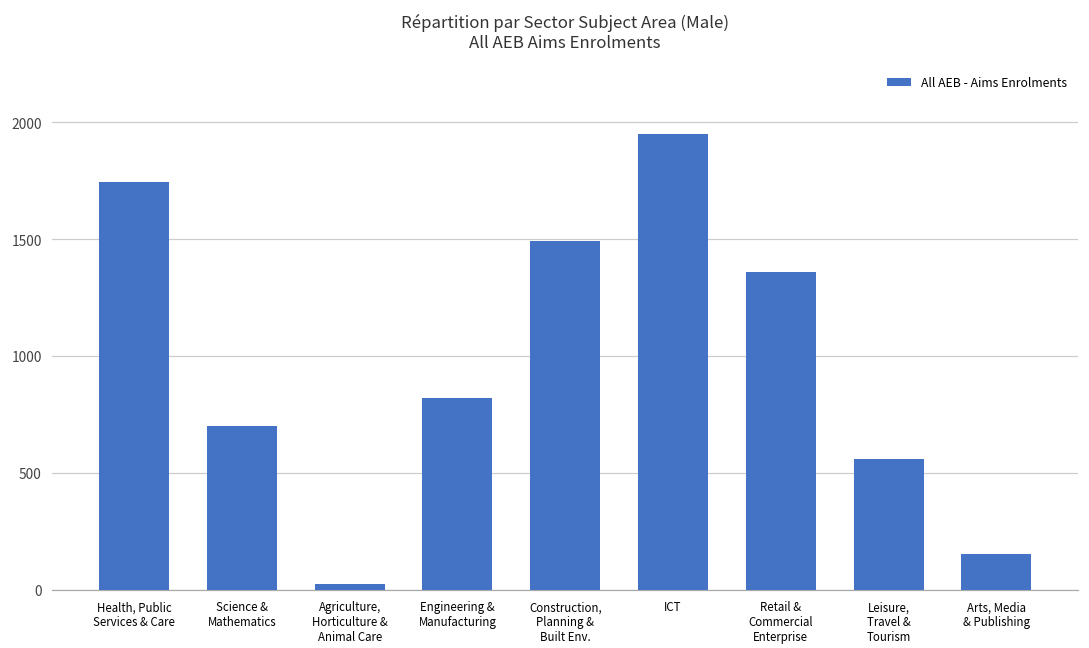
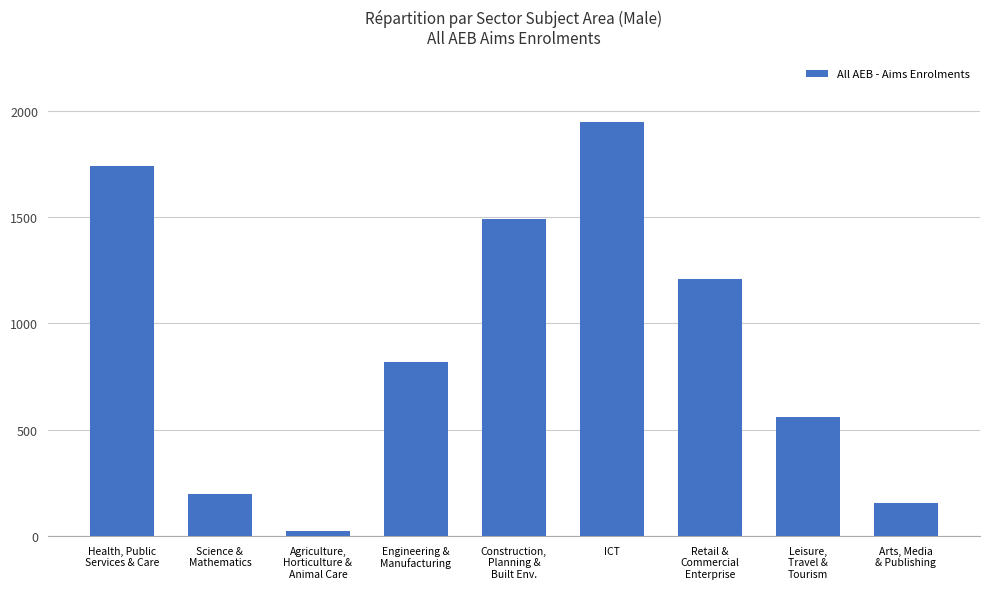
Science & Mathematics: 700 -> 200
Retail & Commercial Enterprise: 1360 -> 1210
